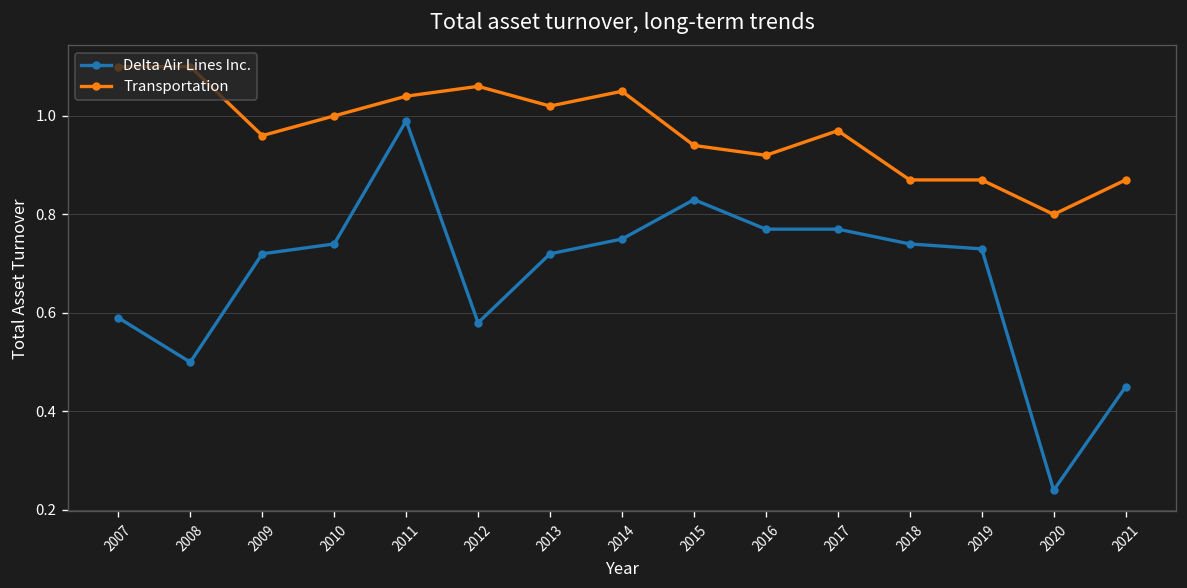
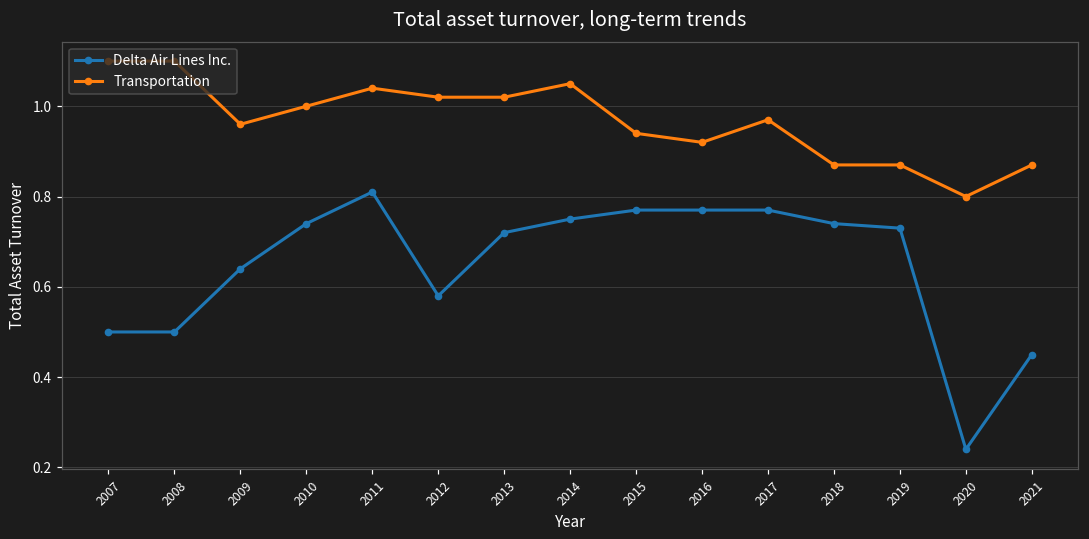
Delta Air Lines Inc., 2007: 0.59 -> 0.50
Delta Air Lines Inc., 2009: 0.72 -> 0.64
Delta Air Lines Inc., 2011: 0.99 -> 0.81
Transportation, 2012: 1.06 -> 1.02
Delta Air Lines Inc., 2015: 0.83 -> 0.77
